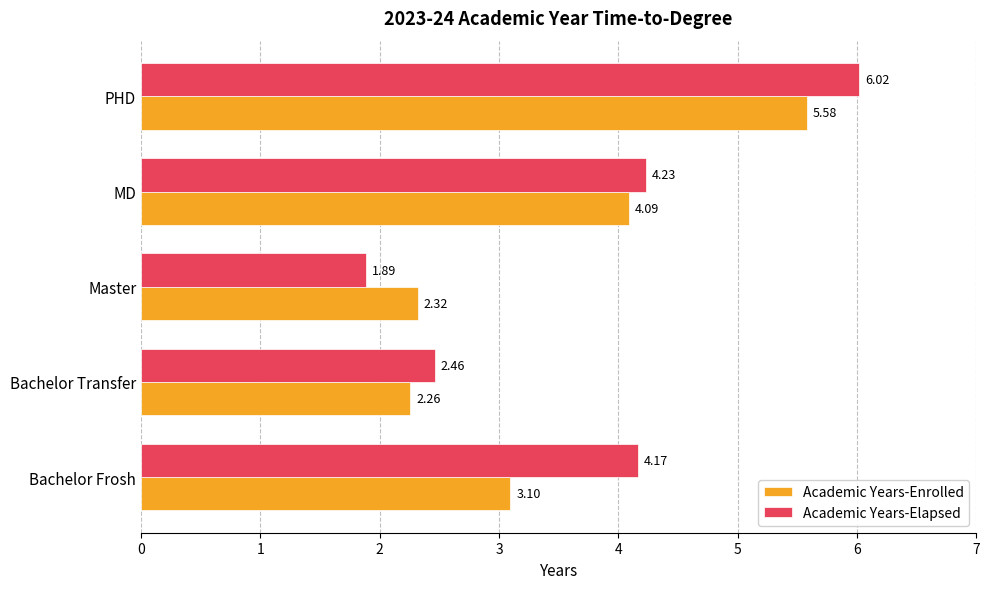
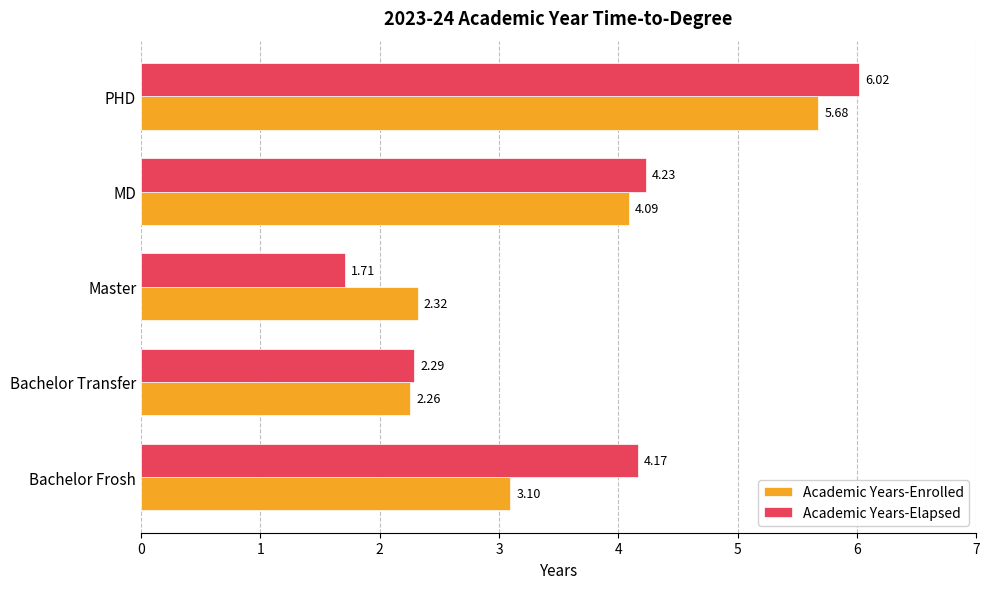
Academic Years-Enrolled, PHD: 5.58 -> 5.68
Academic Years-Elapsed, Master: 1.89 -> 1.71
Academic Years-Elapsed, Bachelor Transfer: 2.46 -> 2.29
